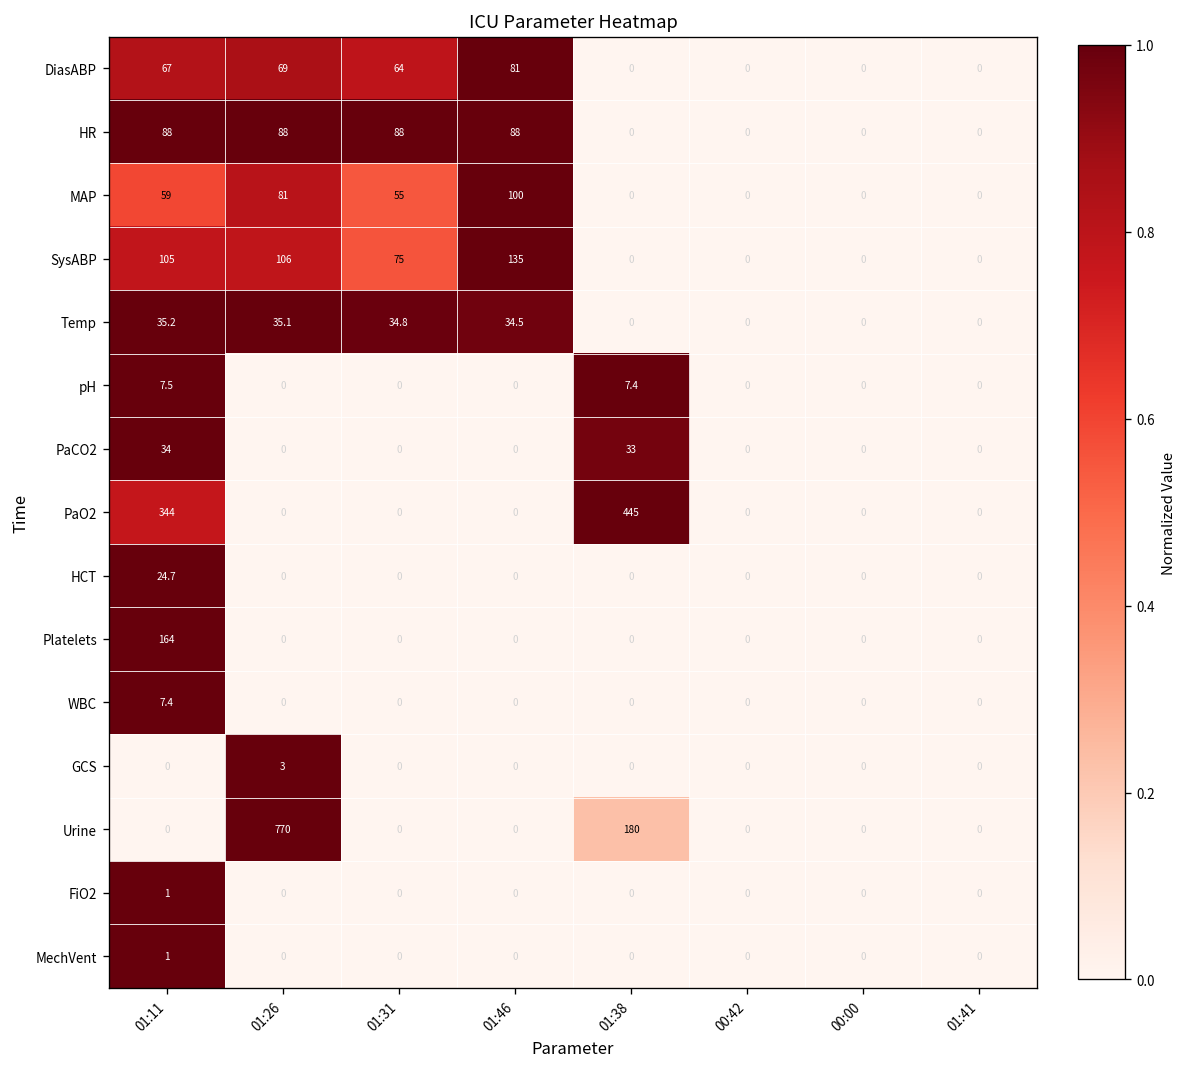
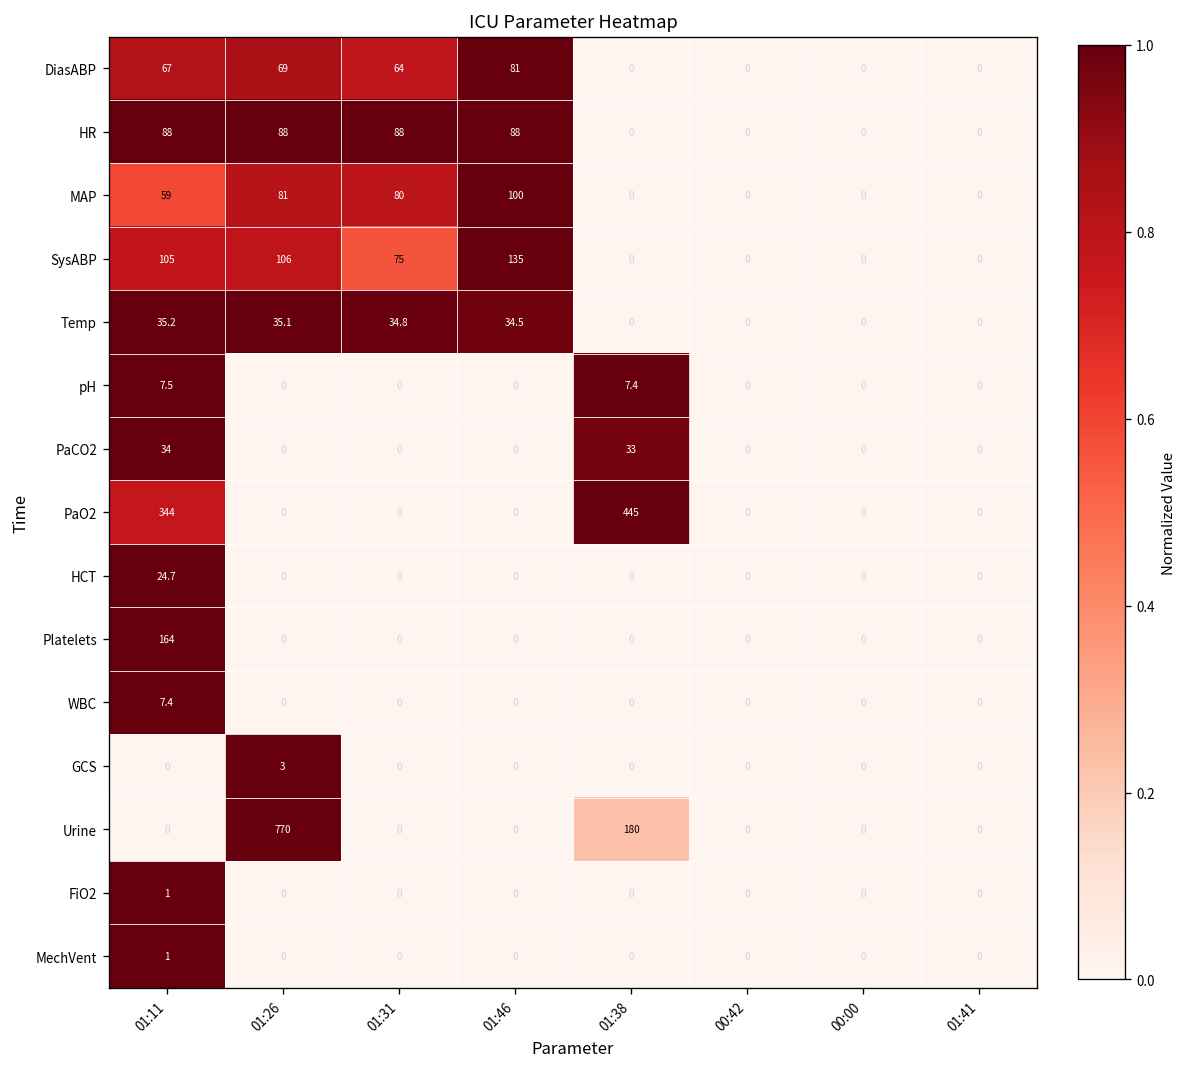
MAP, 01:31: 55 -> 80
